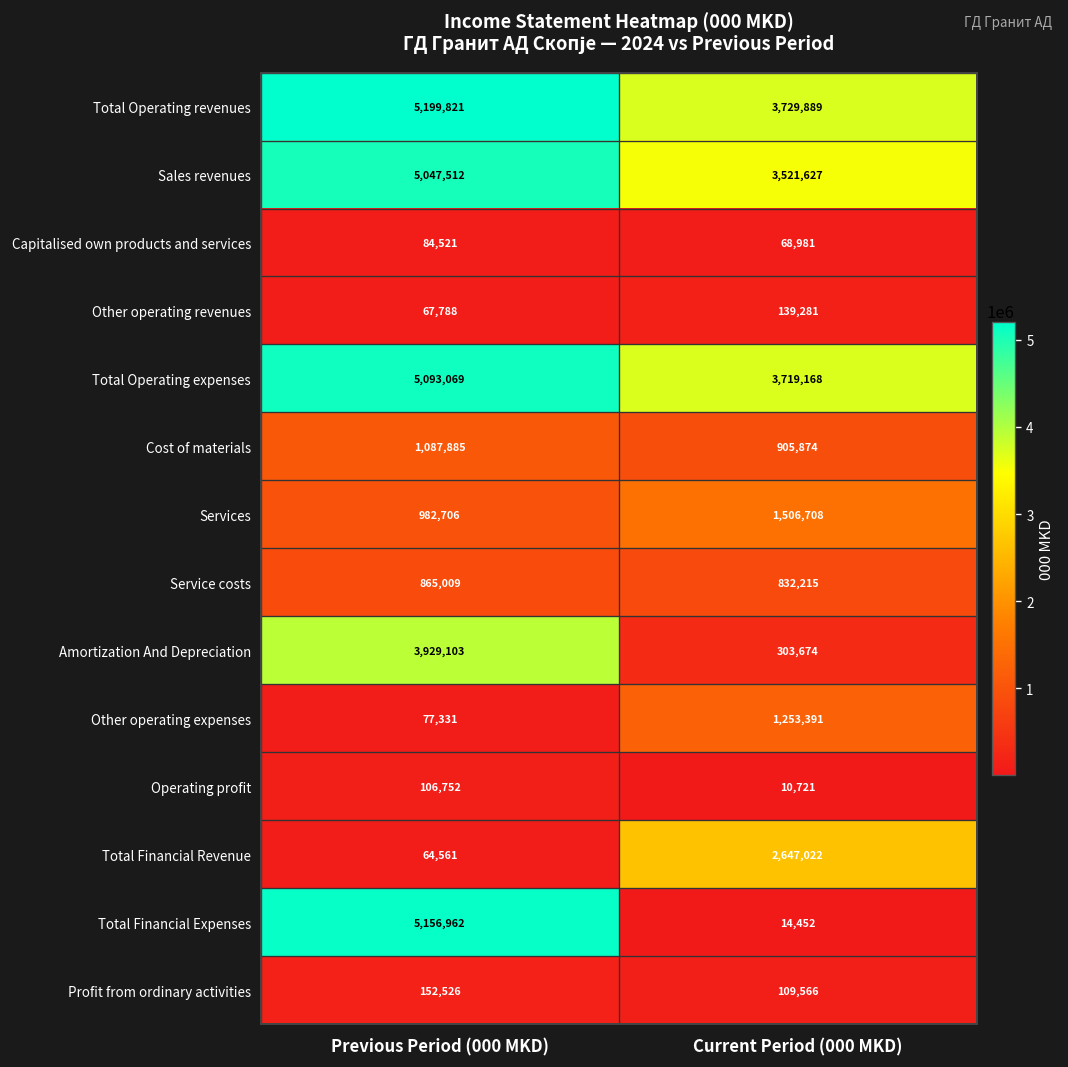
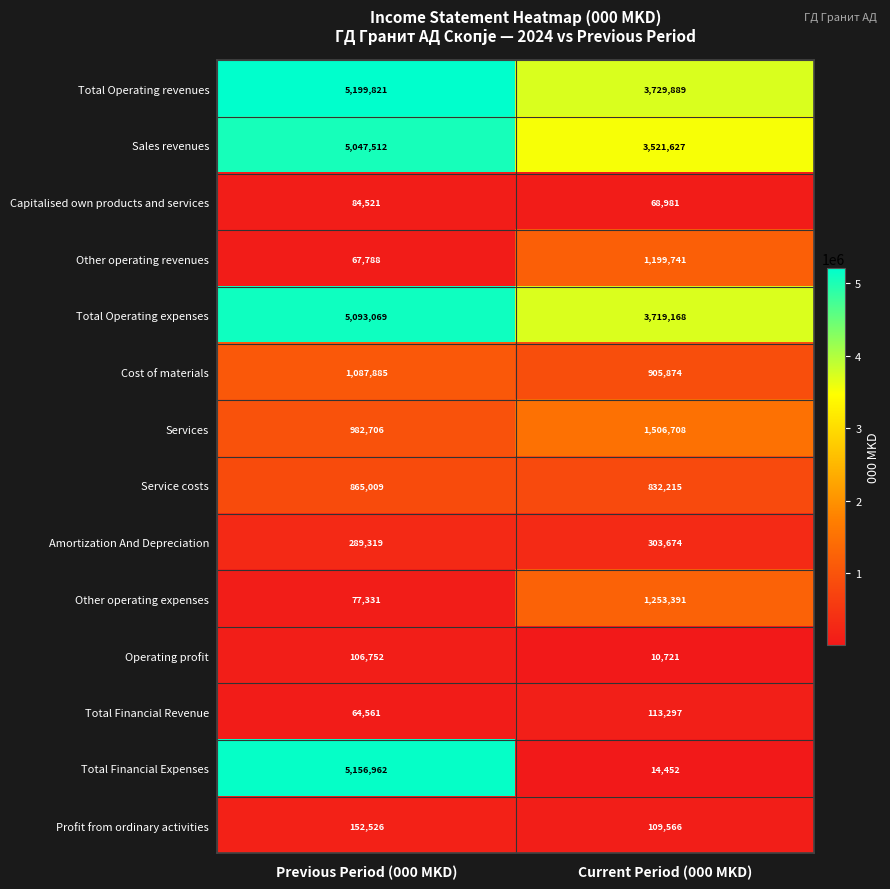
Other operating revenues, Current Period (000 MKD): 139,281 -> 1,199,741
Amortization And Depreciation, Previous Period (000 MKD): 3,929,103 -> 289,319
Total Financial Revenue, Current Period (000 MKD): 2,647,022 -> 113,297
